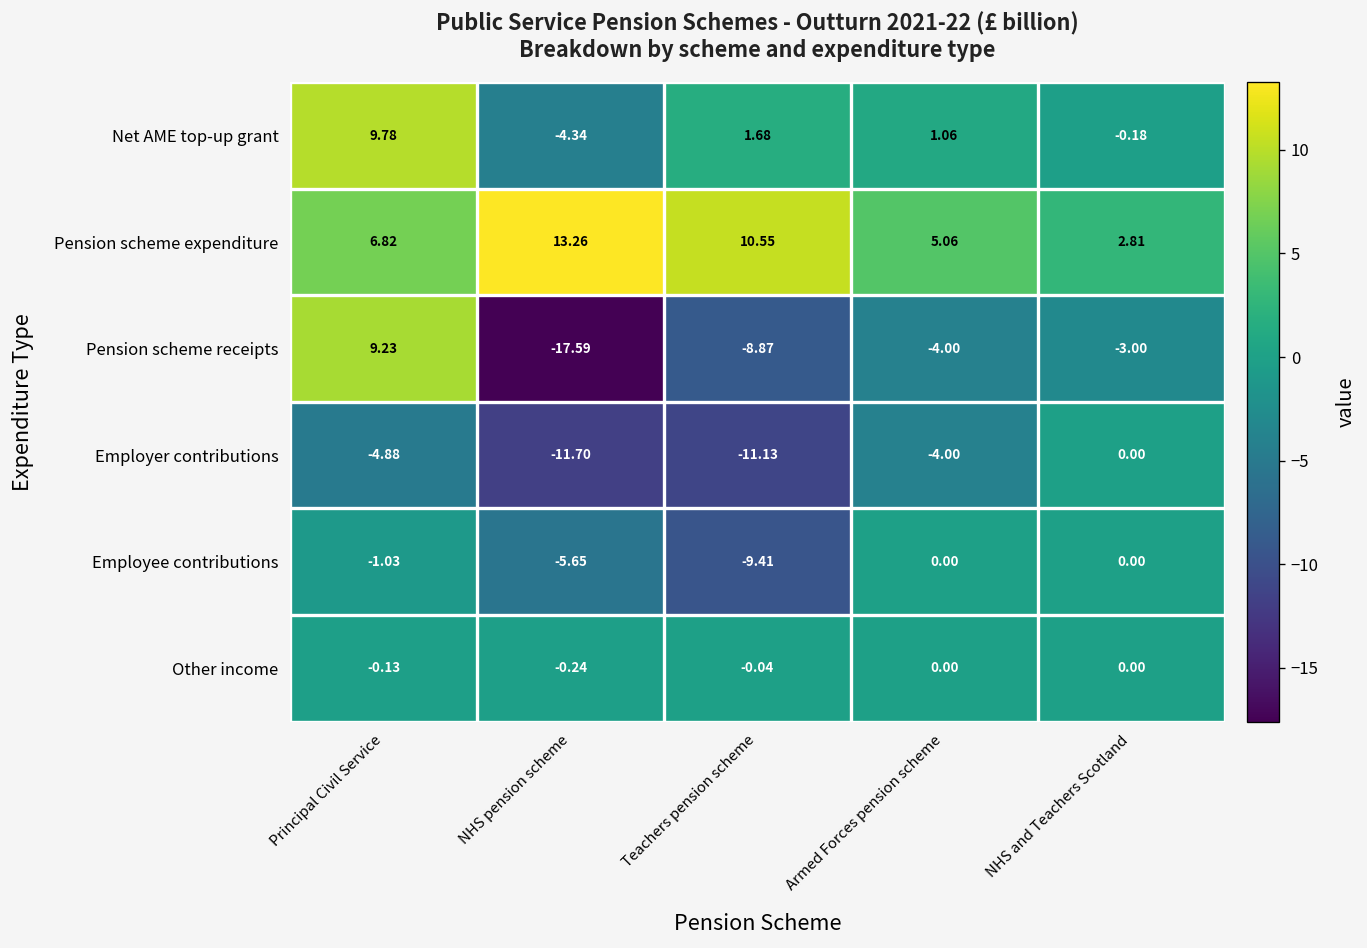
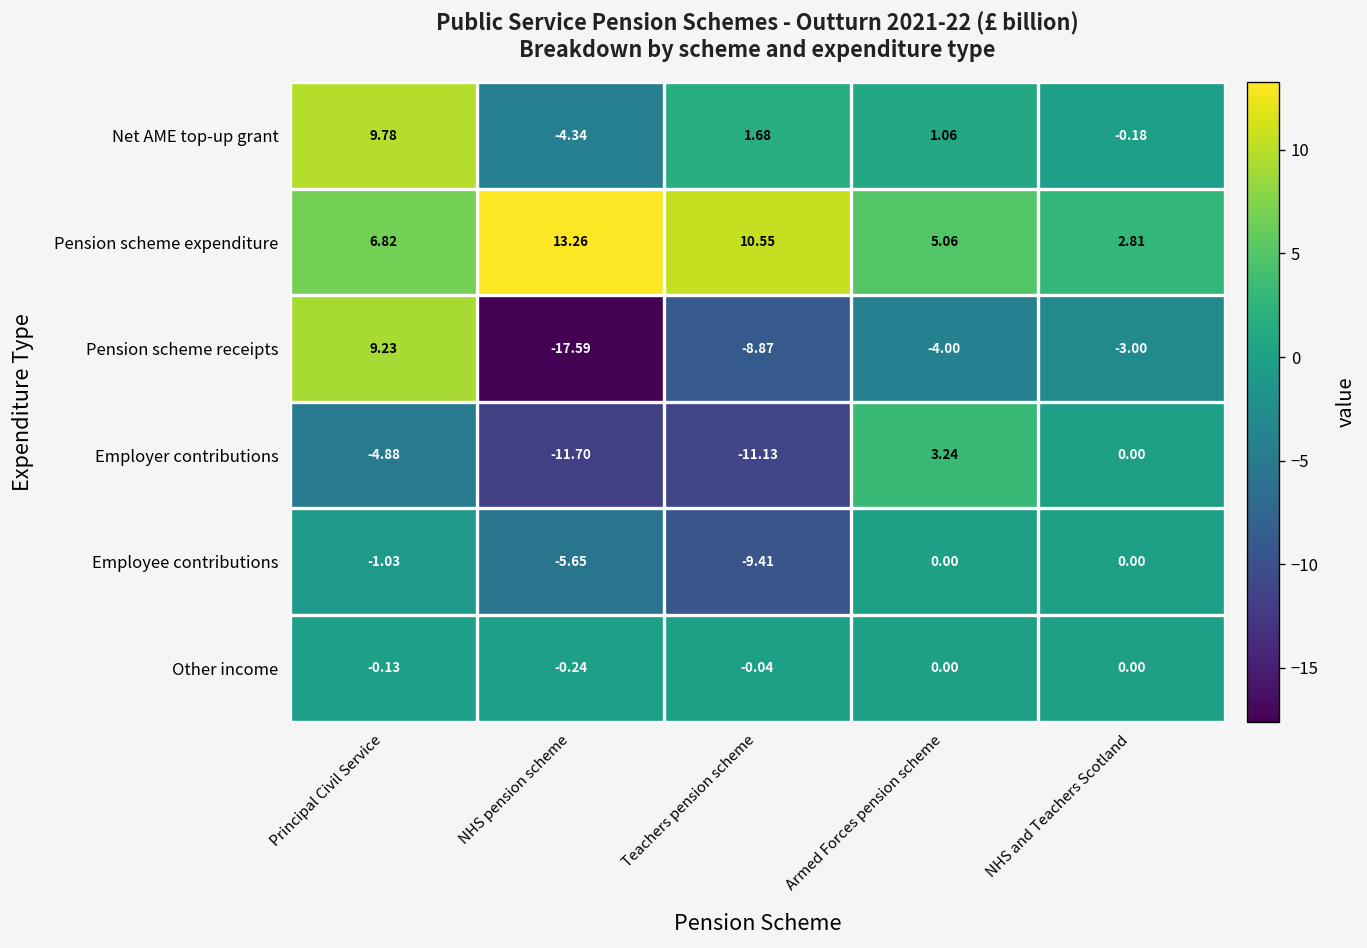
Employer contributions, Armed Forces pension scheme: -4.00 -> 3.24
